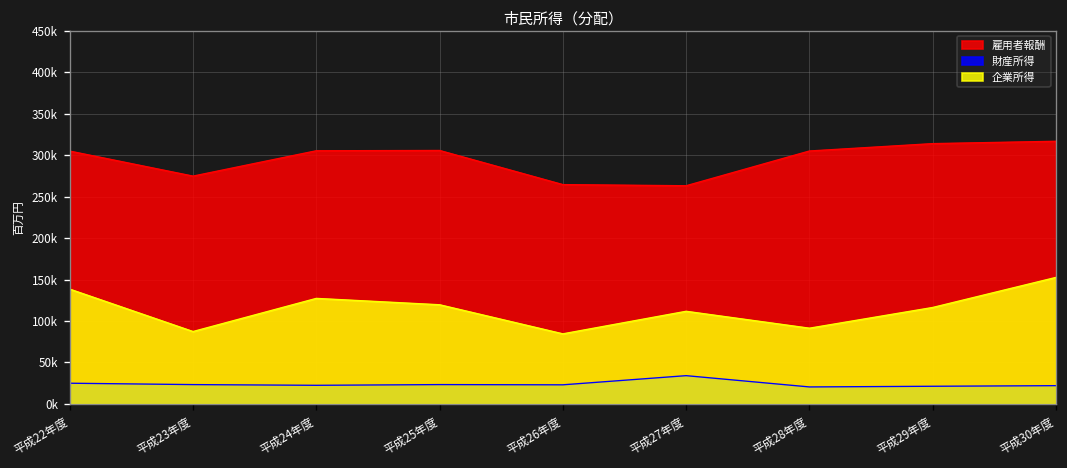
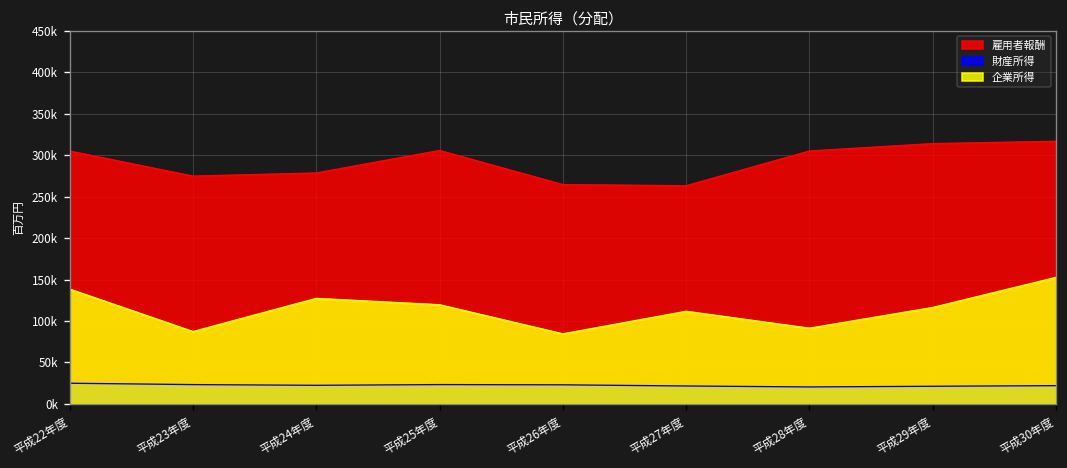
雇用者報酬, 平成24年度: 310000 -> 280000
財産所得, 平成27年度: 30000 -> 20000
